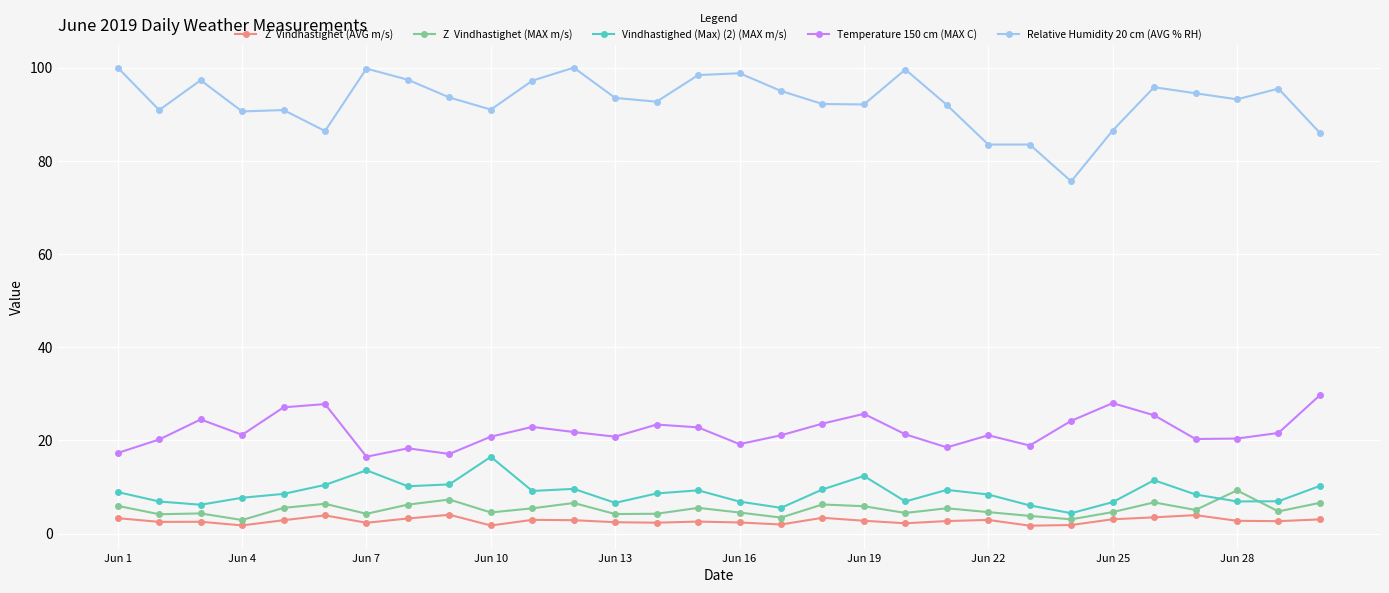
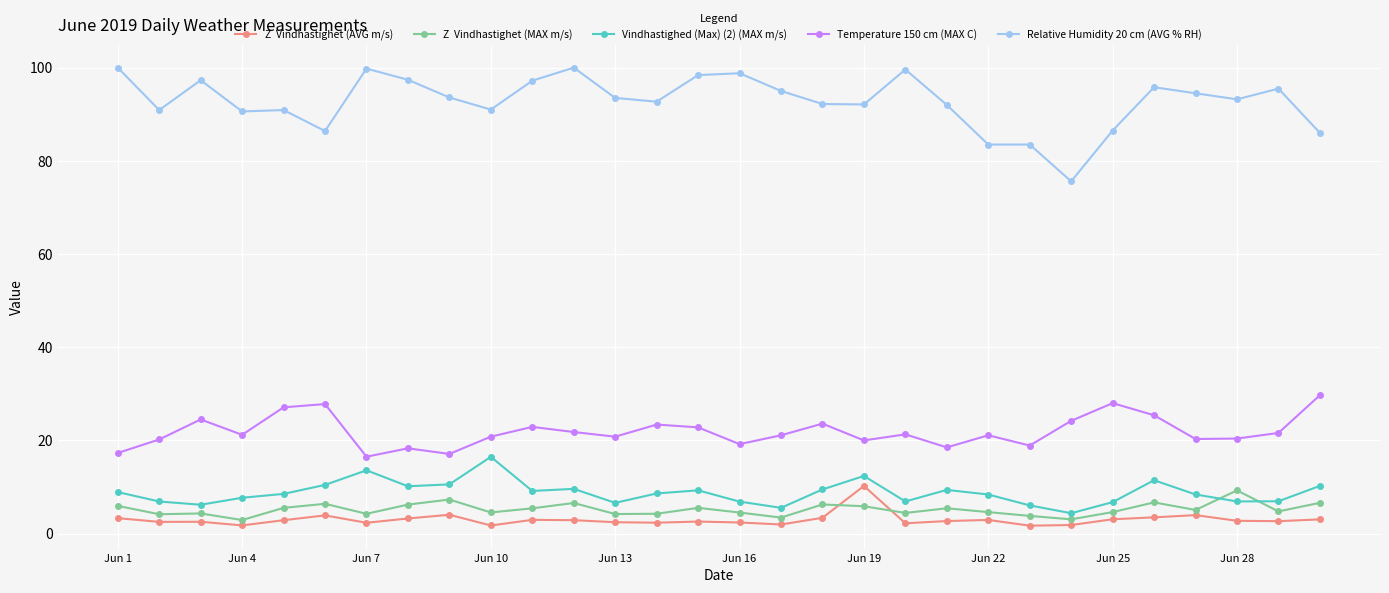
Z Vindhastighet (AVG m/s), Jun 19: 3 -> 10
Temperature 150 cm (MAX C), Jun 19: 26 -> 20
